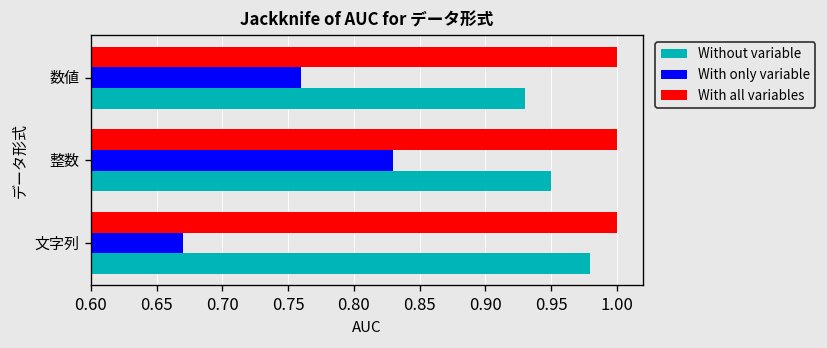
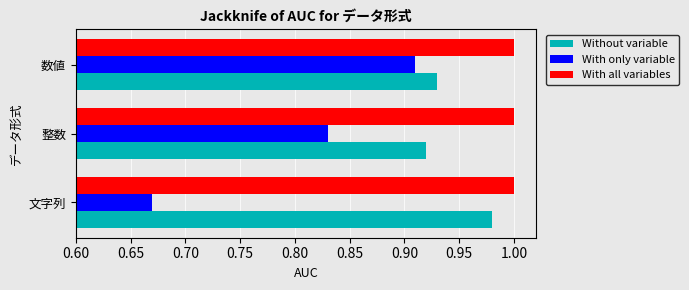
With only variable, 数値: 0.76 -> 0.91
Without variable, 整数: 0.95 -> 0.92
